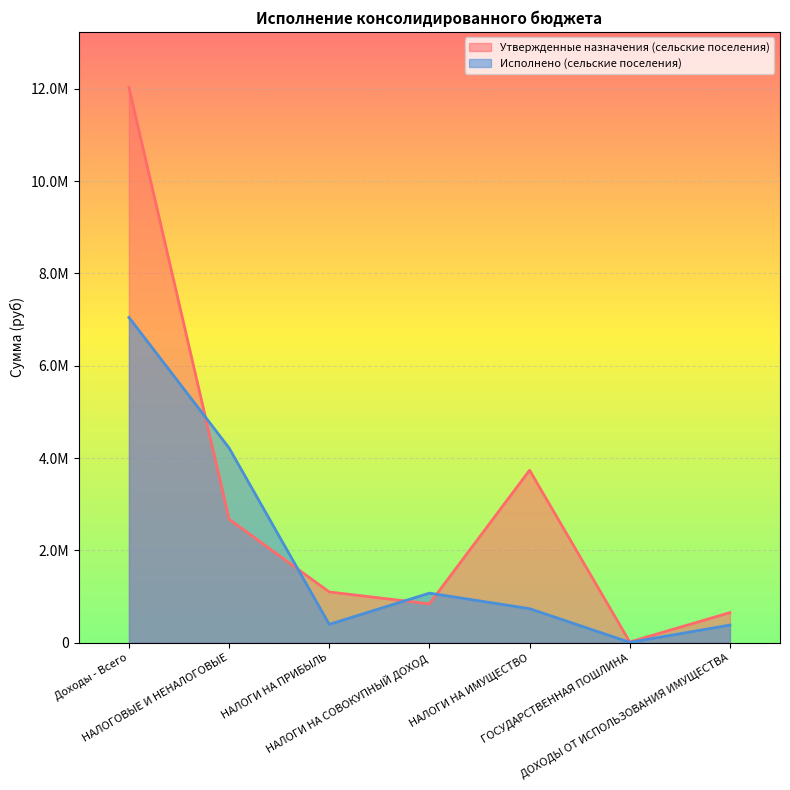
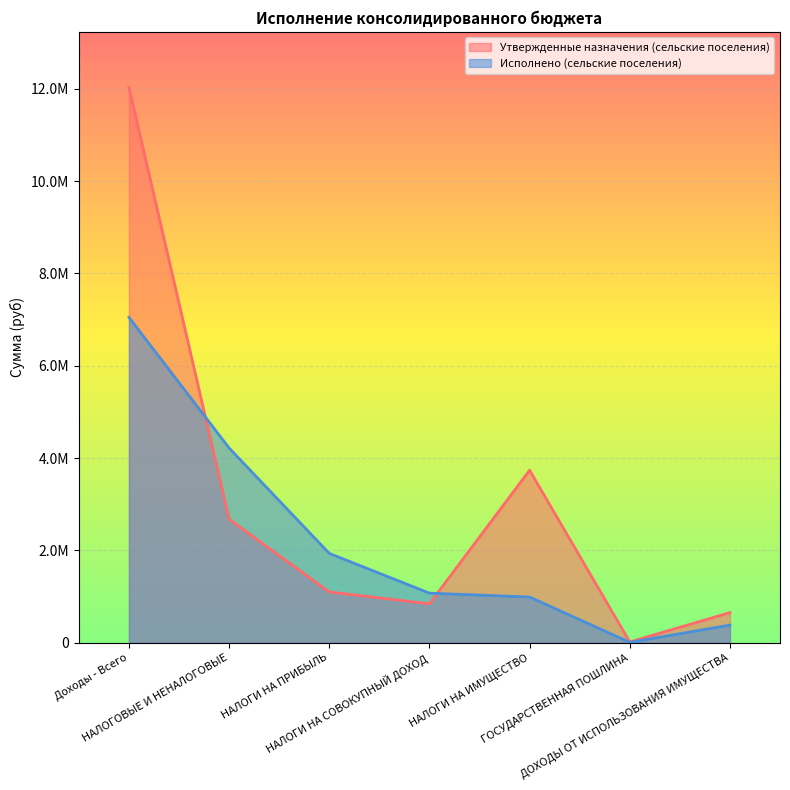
Исполнено (сельские поселения), НАЛОГИ НА ПРИБЫЛЬ: 400000 -> 1900000
Исполнено (сельские поселения), НАЛОГИ НА ИМУЩЕСТВО: 700000 -> 1000000
